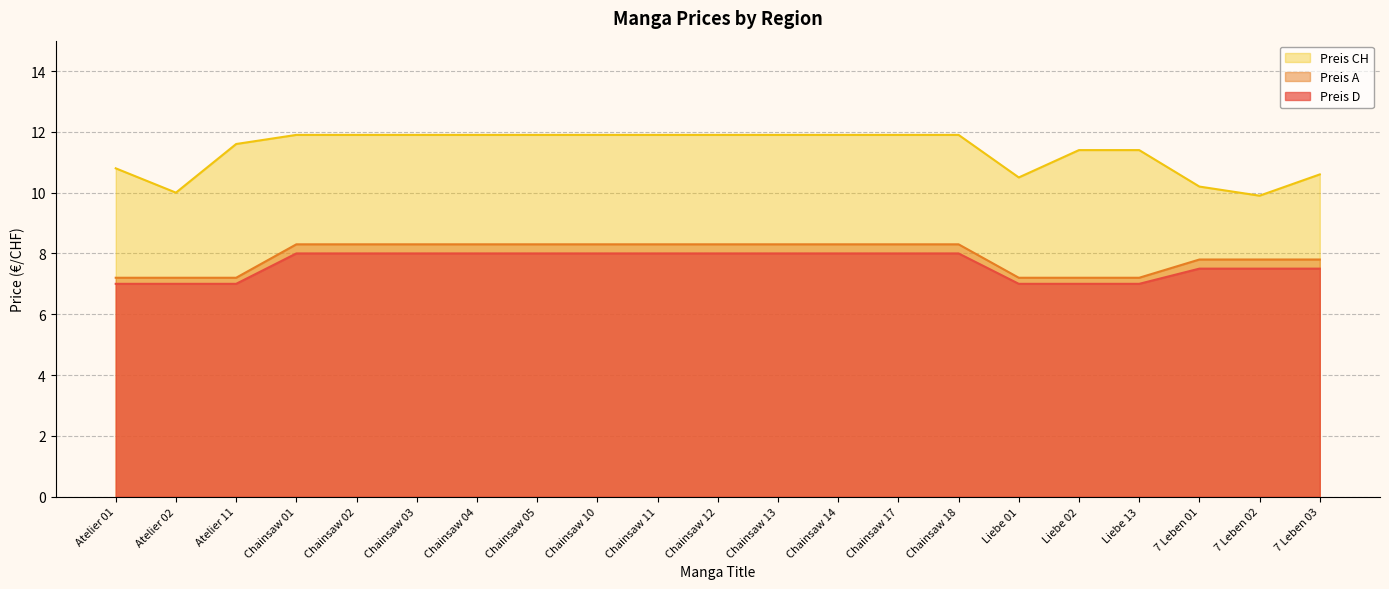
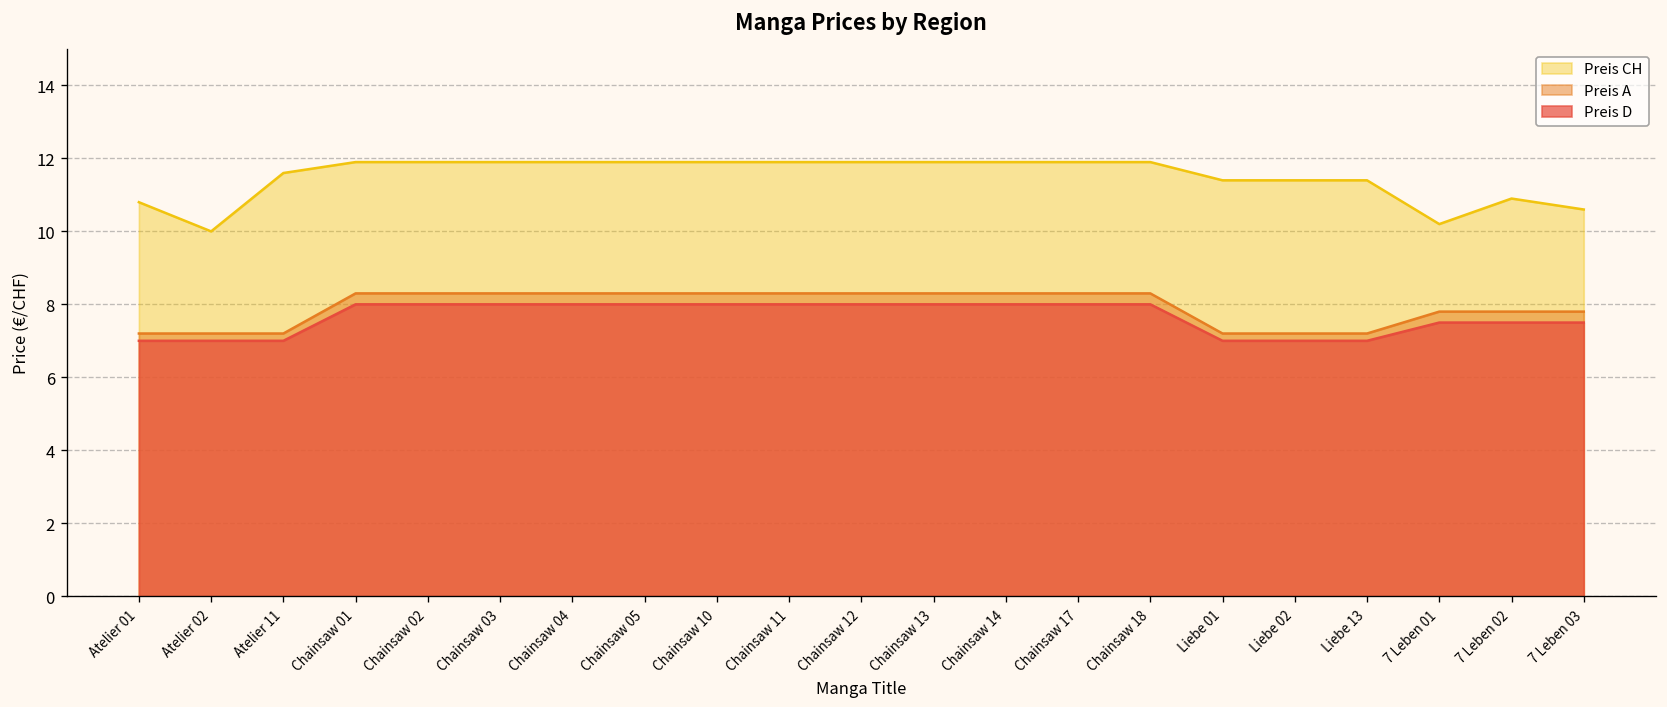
Preis CH, Liebe 01: 10.5 -> 11.4
Preis CH, 7 Leben 02: 9.9 -> 10.9
